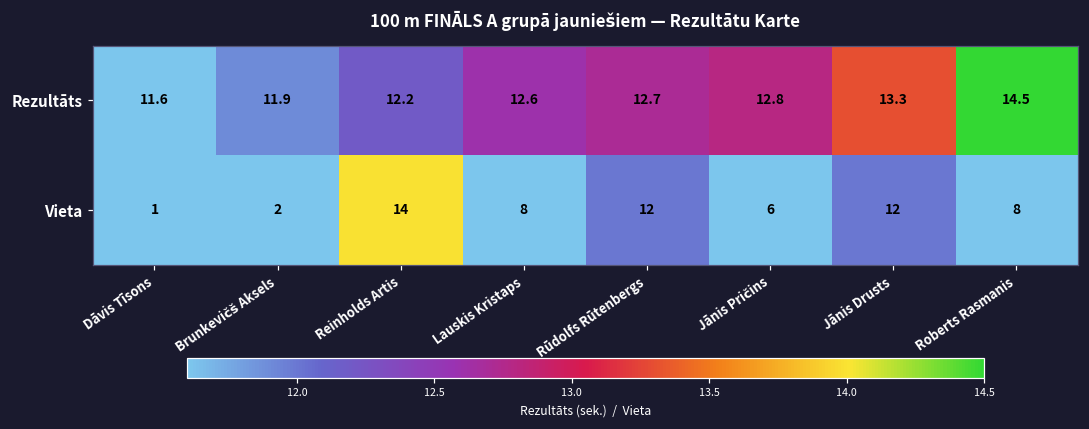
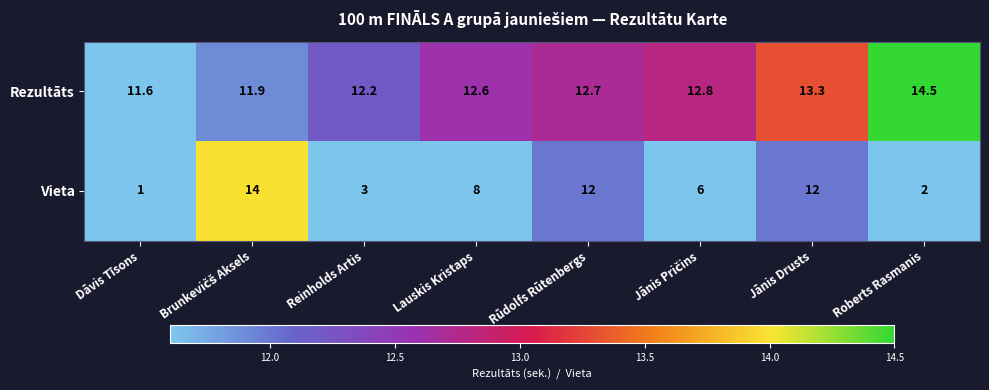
Vieta, Brunkevičš Aksels: 2 -> 14
Vieta, Reinholds Artis: 14 -> 3
Vieta, Roberts Rasmanis: 8 -> 2
